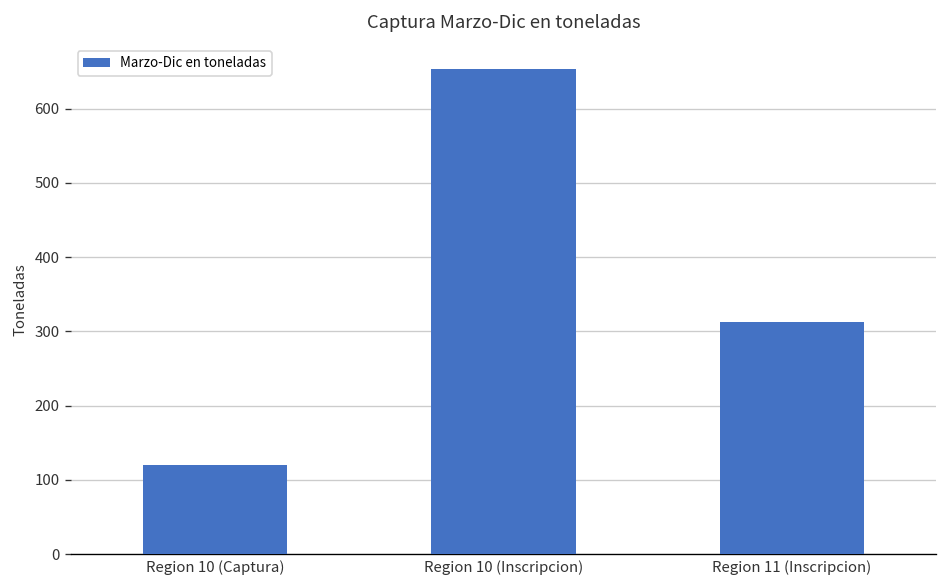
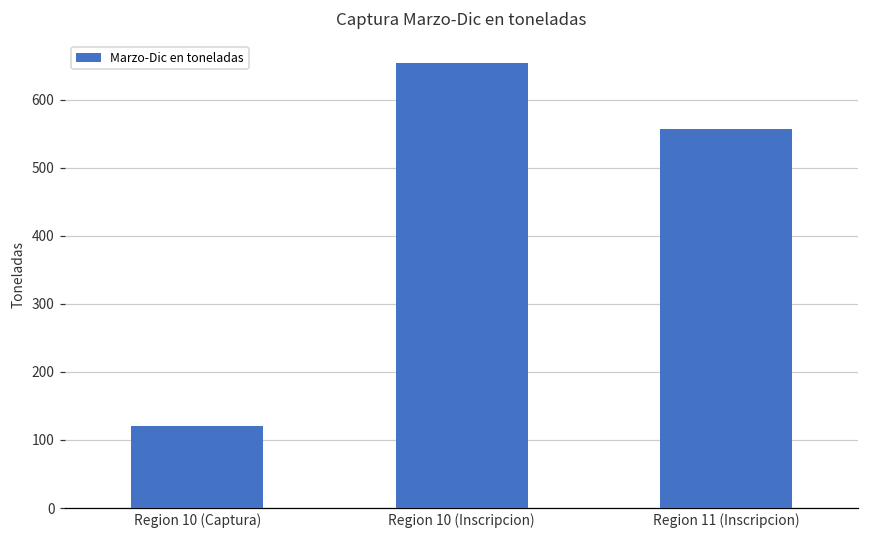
Region 11 (Inscripcion): 310 -> 560
